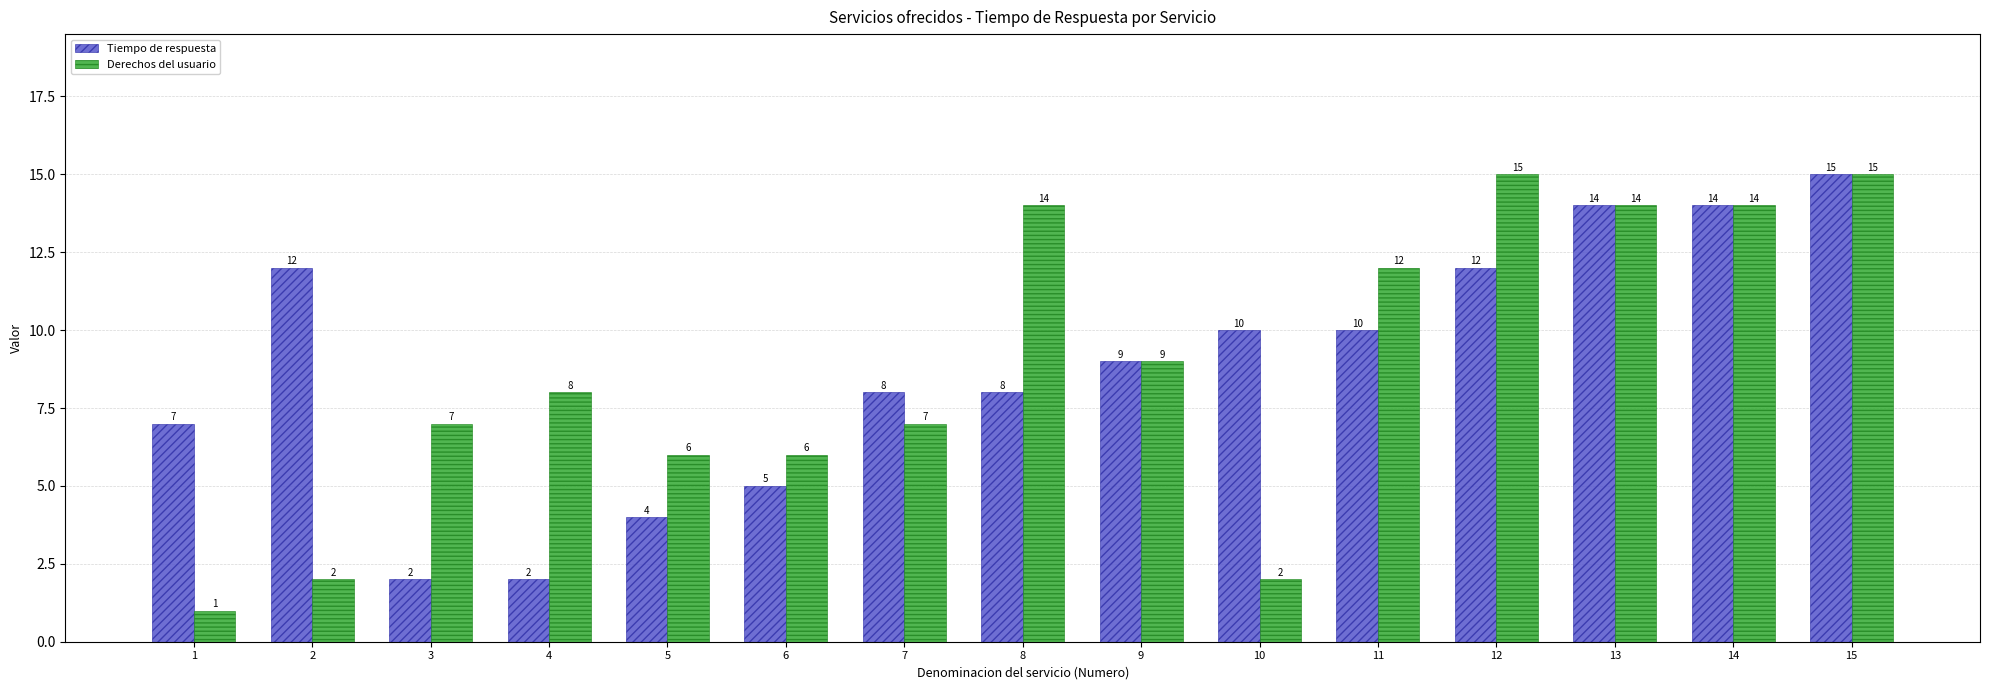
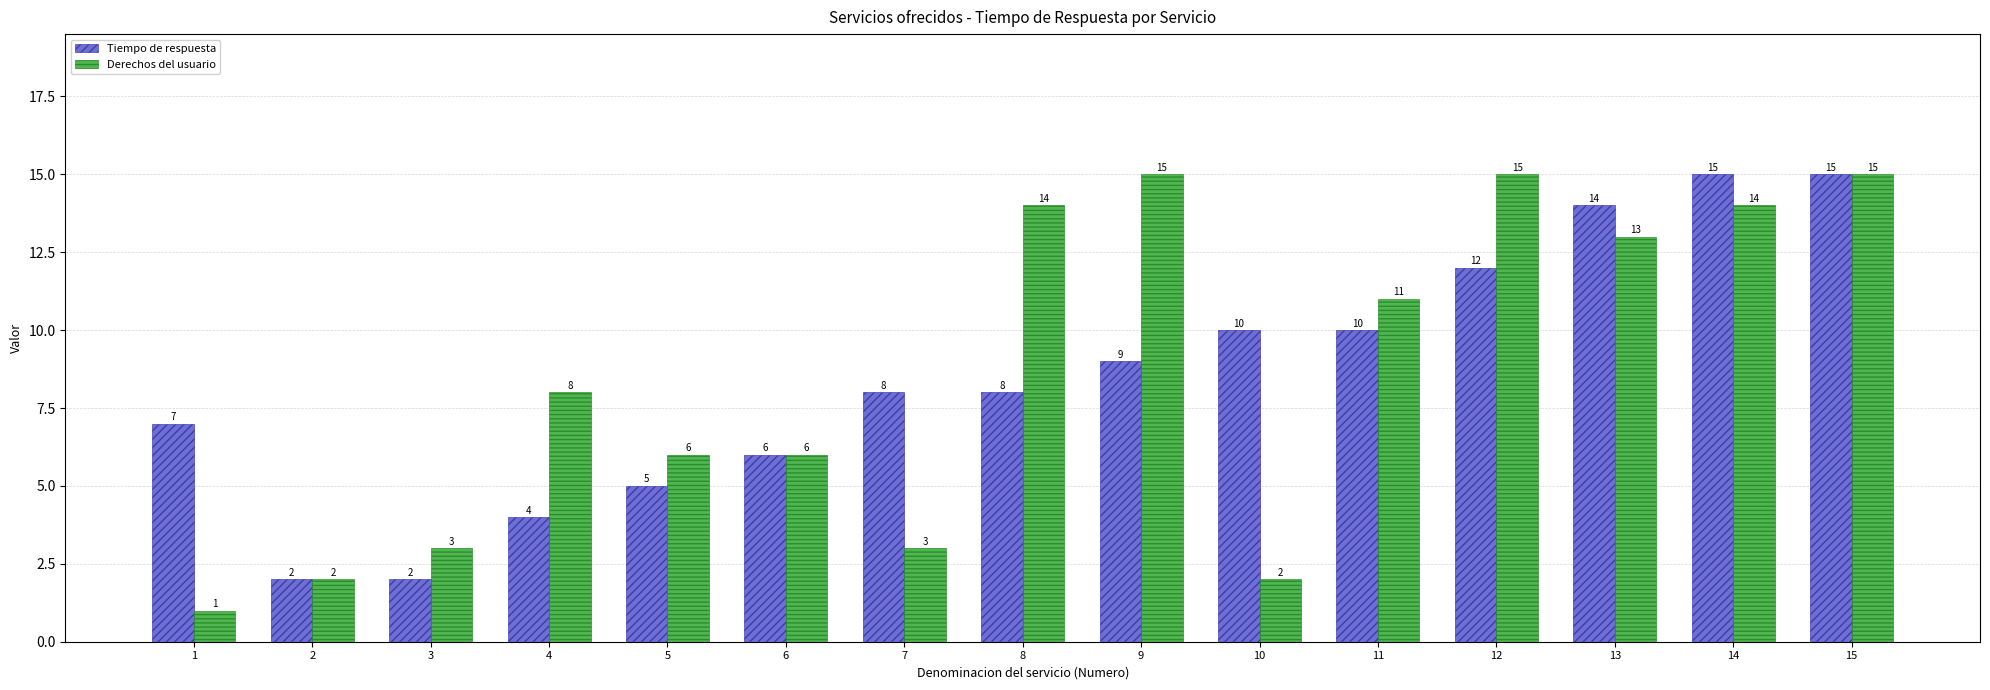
Tiempo de respuesta, 2: 12 -> 2
Derechos del usuario, 3: 7 -> 3
Tiempo de respuesta, 4: 2 -> 4
Tiempo de respuesta, 5: 4 -> 5
Tiempo de respuesta, 6: 5 -> 6
Derechos del usuario, 7: 7 -> 3
Derechos del usuario, 9: 9 -> 15
Derechos del usuario, 11: 12 -> 11
Derechos del usuario, 13: 14 -> 13
Tiempo de respuesta, 14: 14 -> 15
